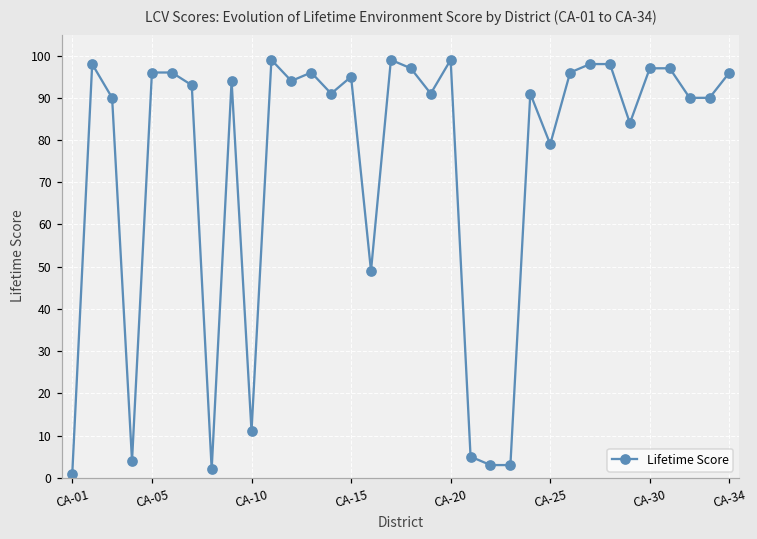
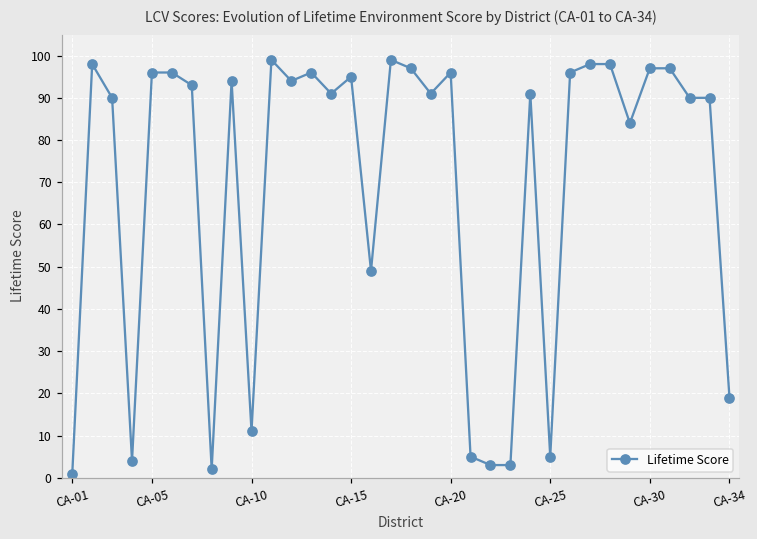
CA-20: 99 -> 96
CA-25: 79 -> 5
CA-34: 96 -> 19
